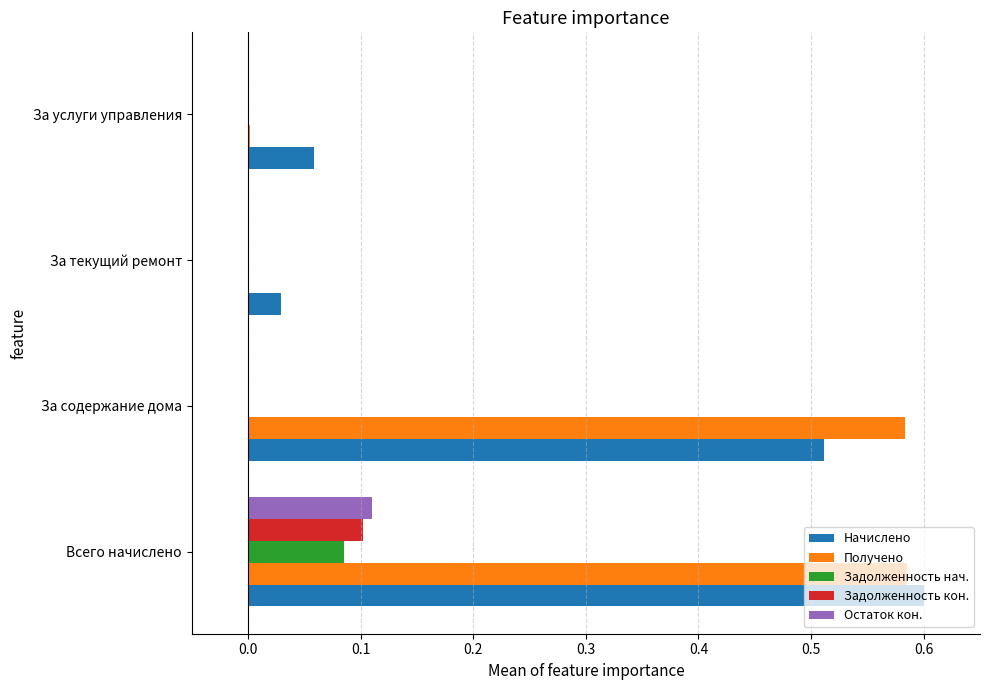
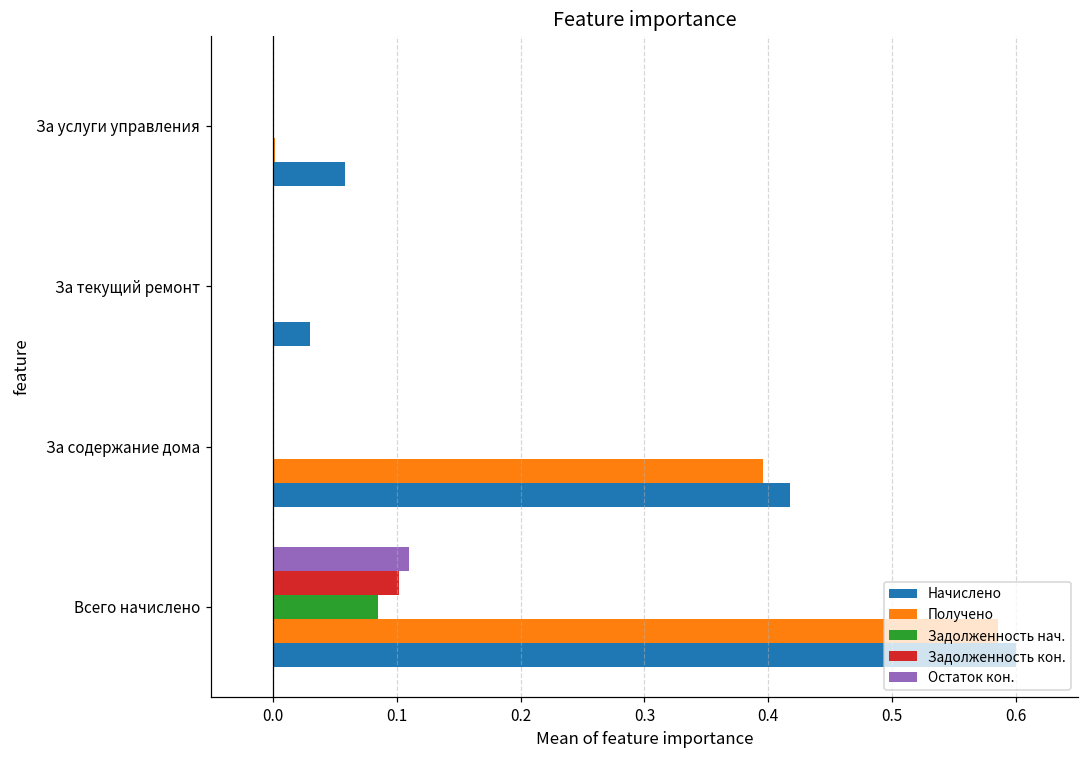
Получено, За содержание дома: 0.583 -> 0.396
Начислено, За содержание дома: 0.512 -> 0.418
